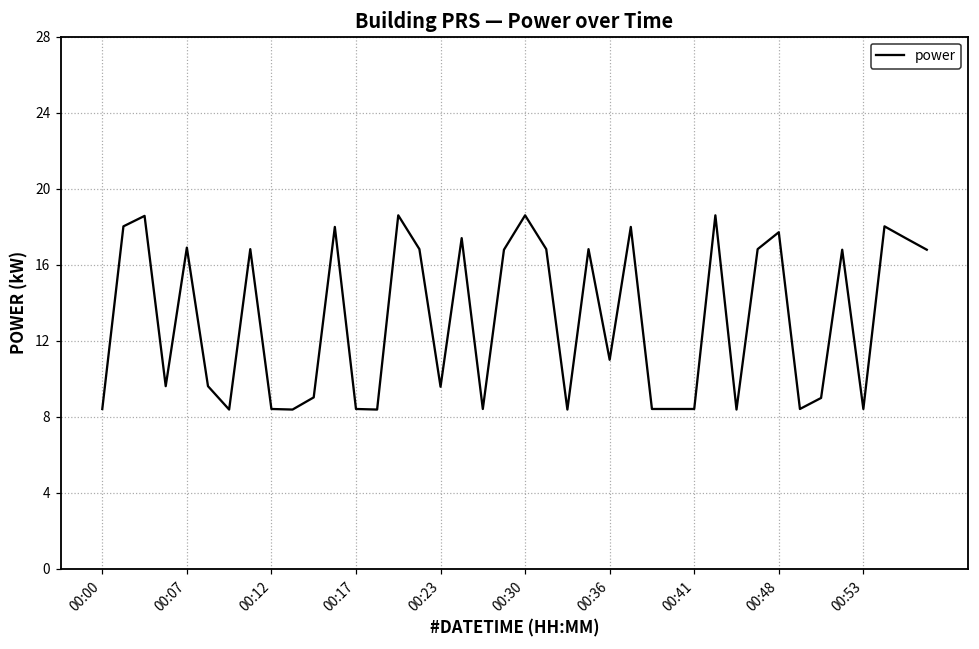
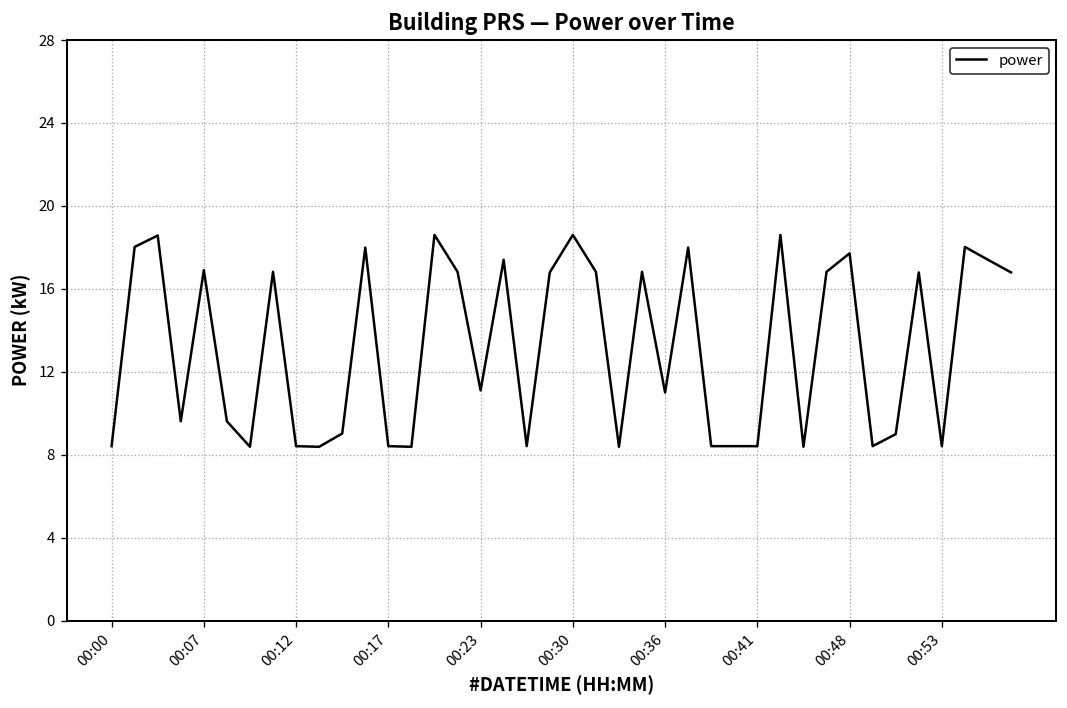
00:23: 9.6 -> 11.1
